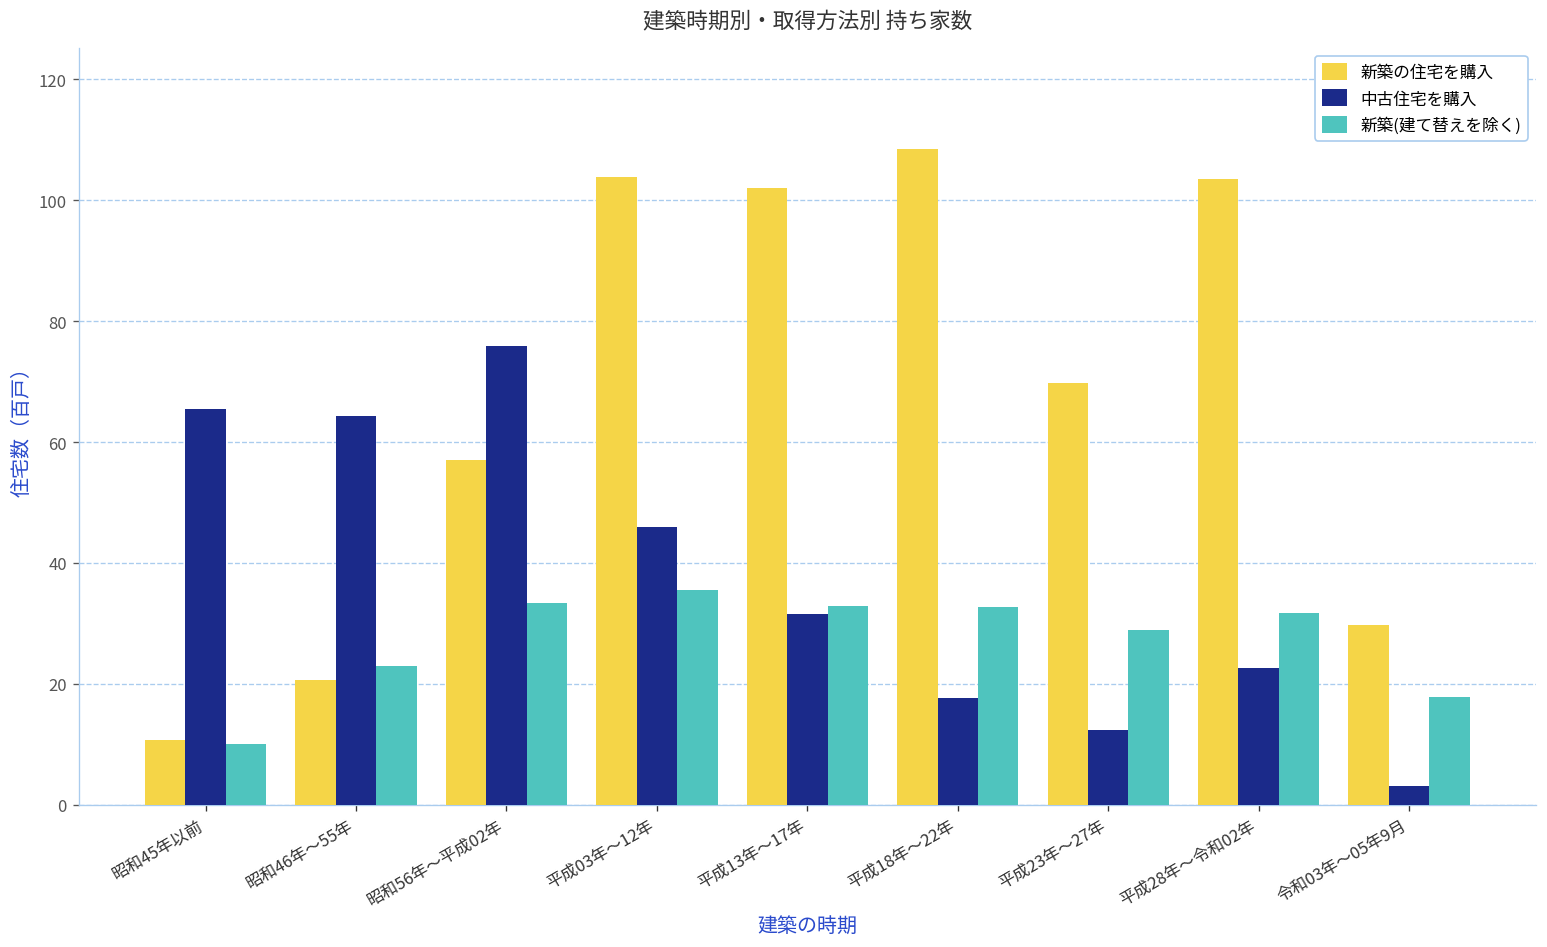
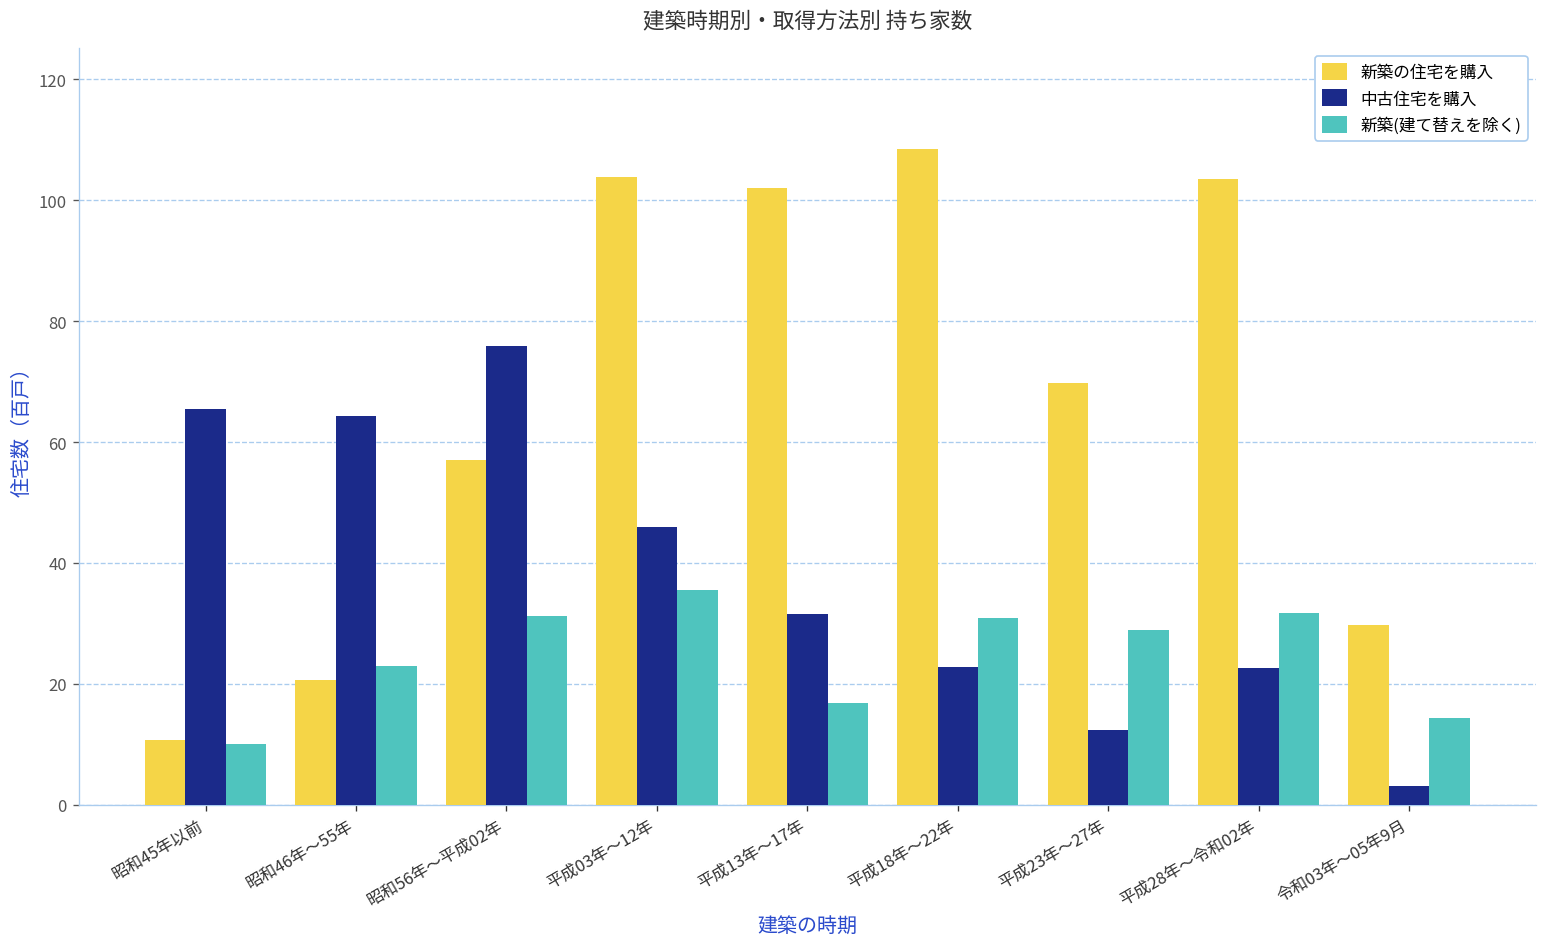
新築(建て替えを除く), 昭和56年～平成02年: 33 -> 31
新築(建て替えを除く), 平成13年～17年: 33 -> 17
中古住宅を購入, 平成18年～22年: 18 -> 23
新築(建て替えを除く), 平成18年～22年: 33 -> 31
新築(建て替えを除く), 令和03年～05年9月: 18 -> 14
